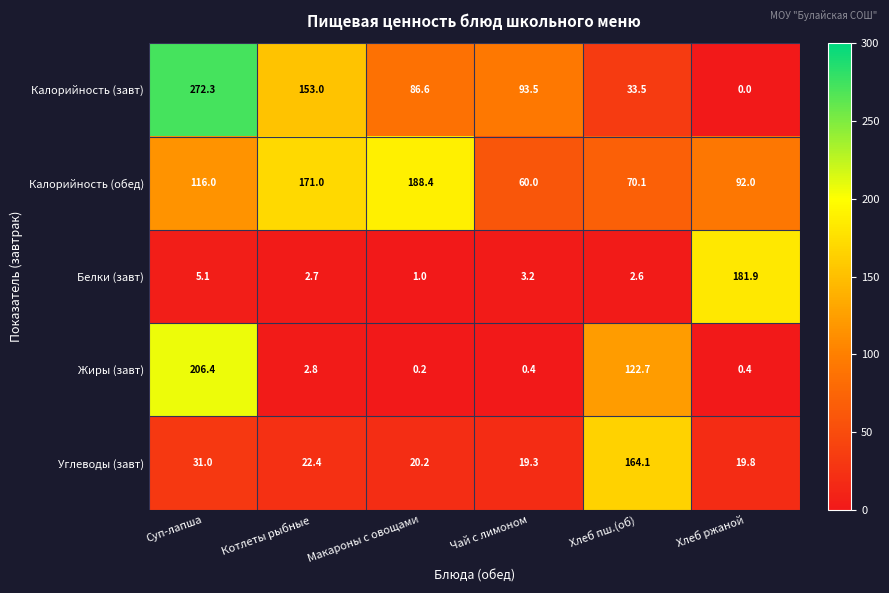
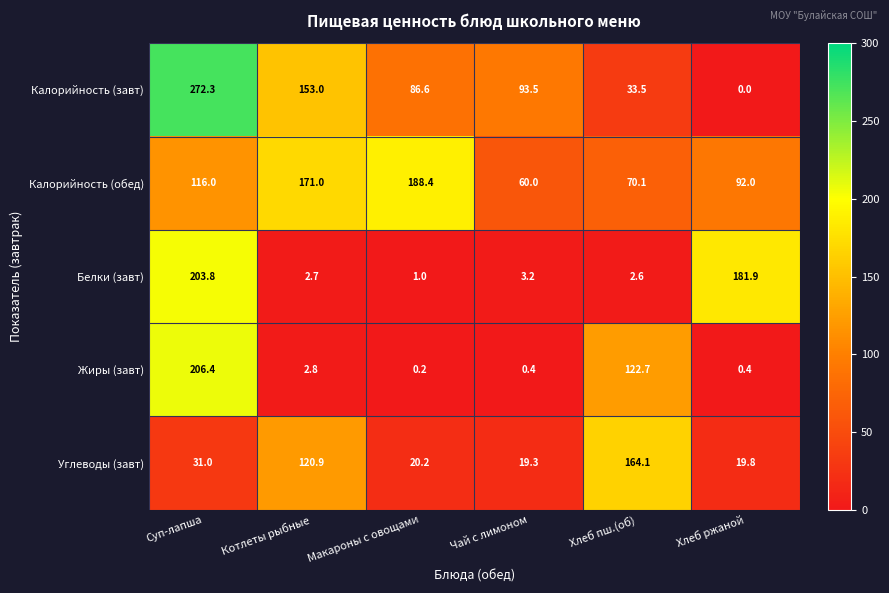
Белки (завт), Суп-лапша: 5.1 -> 203.8
Углеводы (завт), Котлеты рыбные: 22.4 -> 120.9
